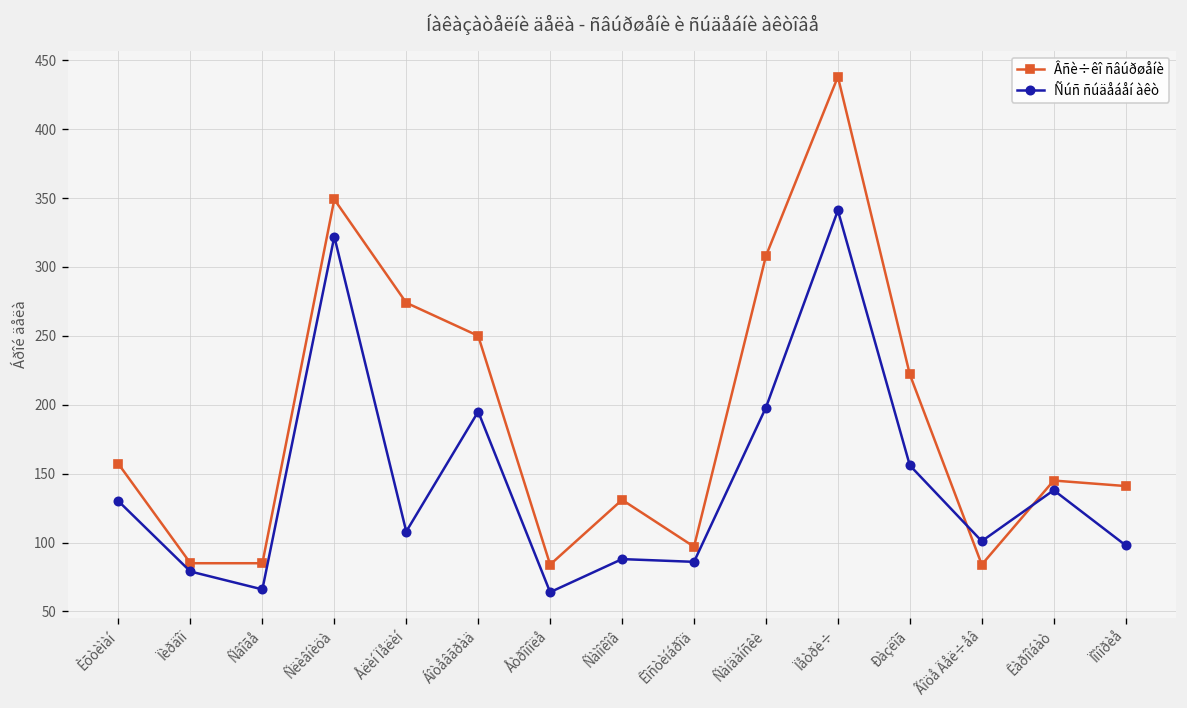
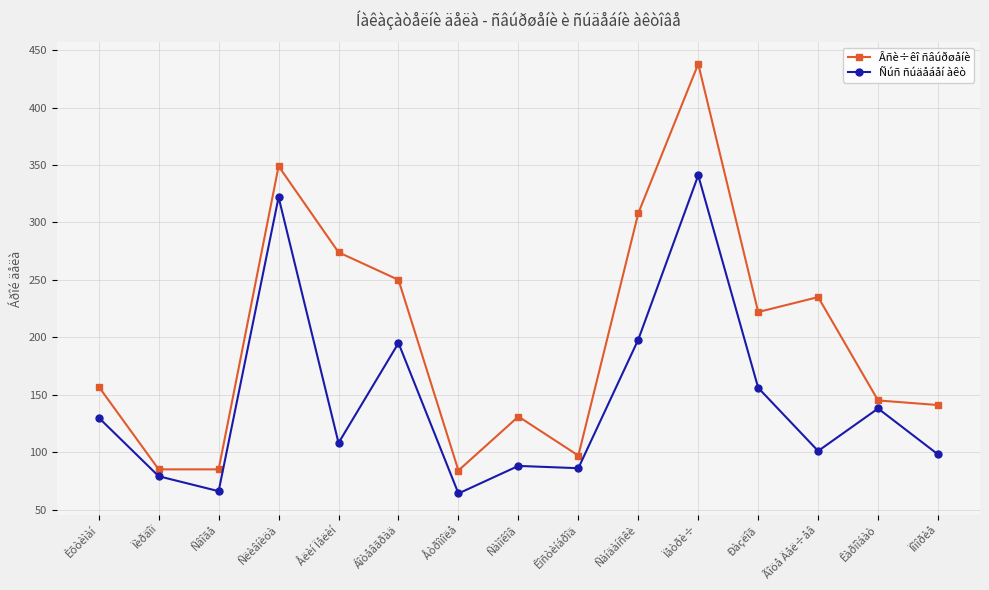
Âñè÷êî ñâúðøåíè, Ãîöå Äåë÷åâ: 84 -> 235
